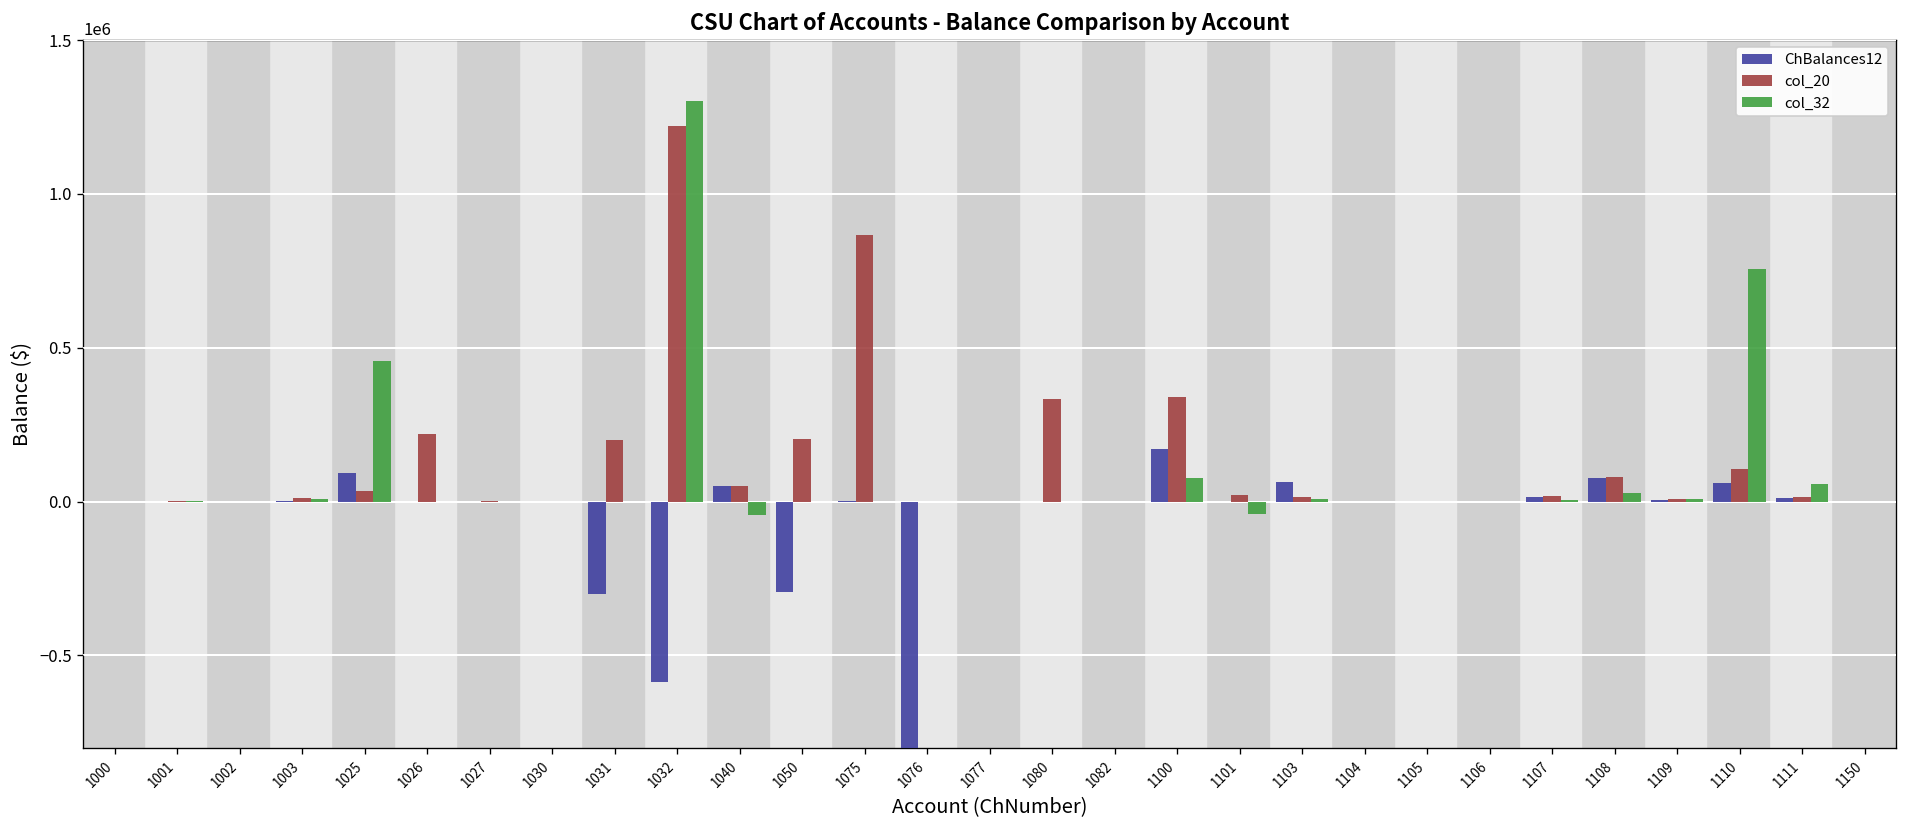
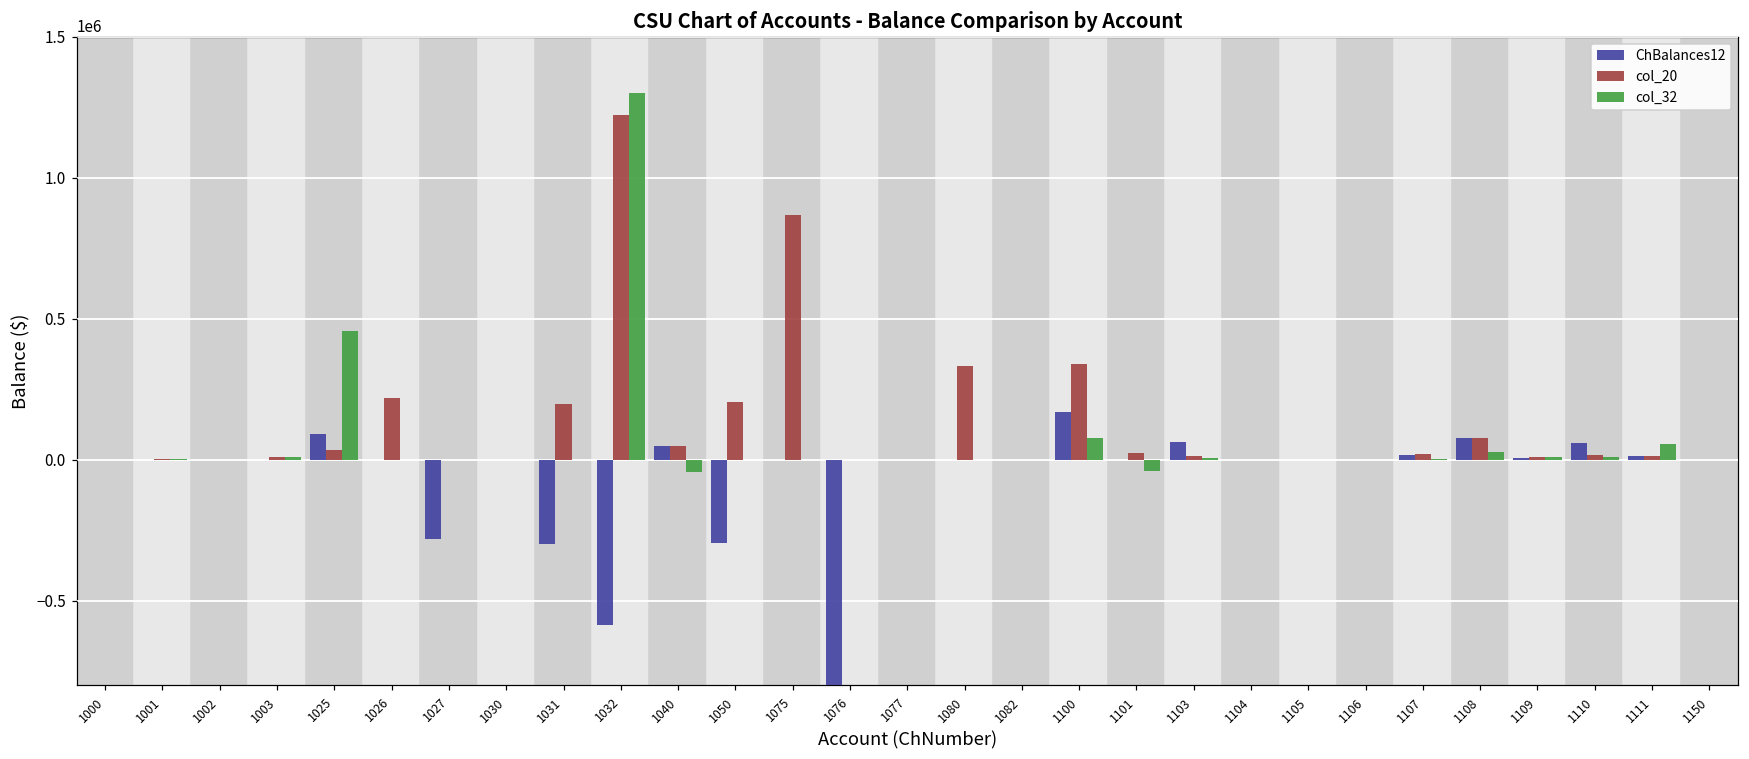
ChBalances12, 1027: 0 -> -280000
col_20, 1110: 110000 -> 20000
col_32, 1110: 750000 -> 10000
